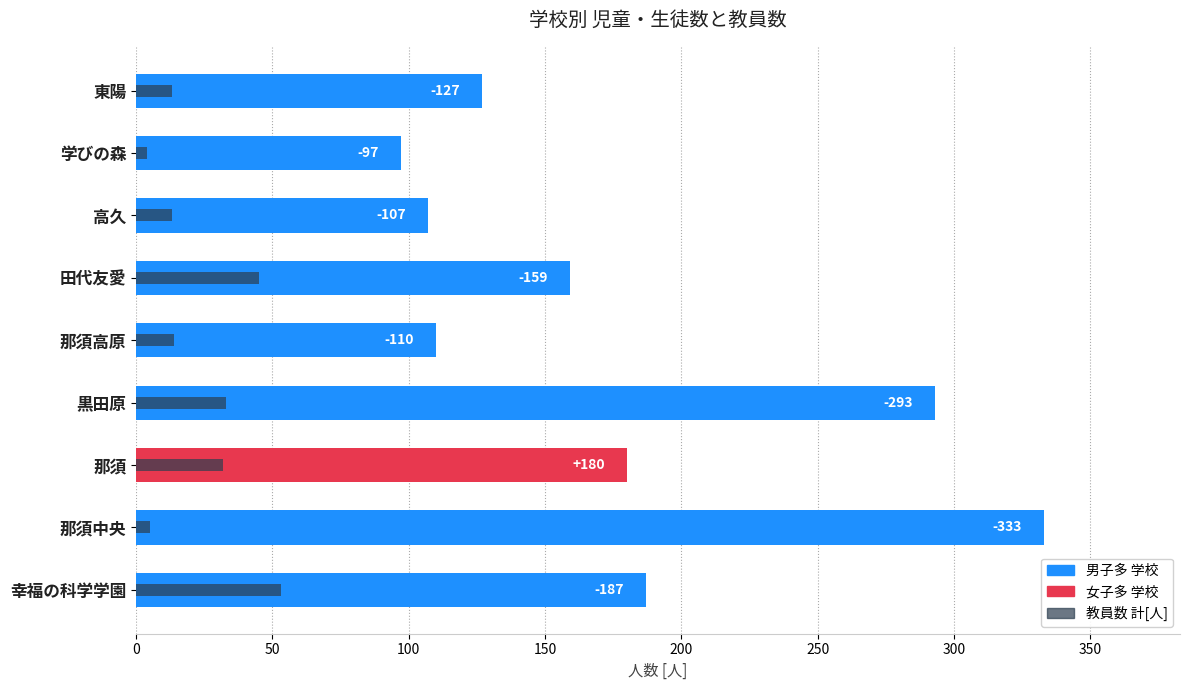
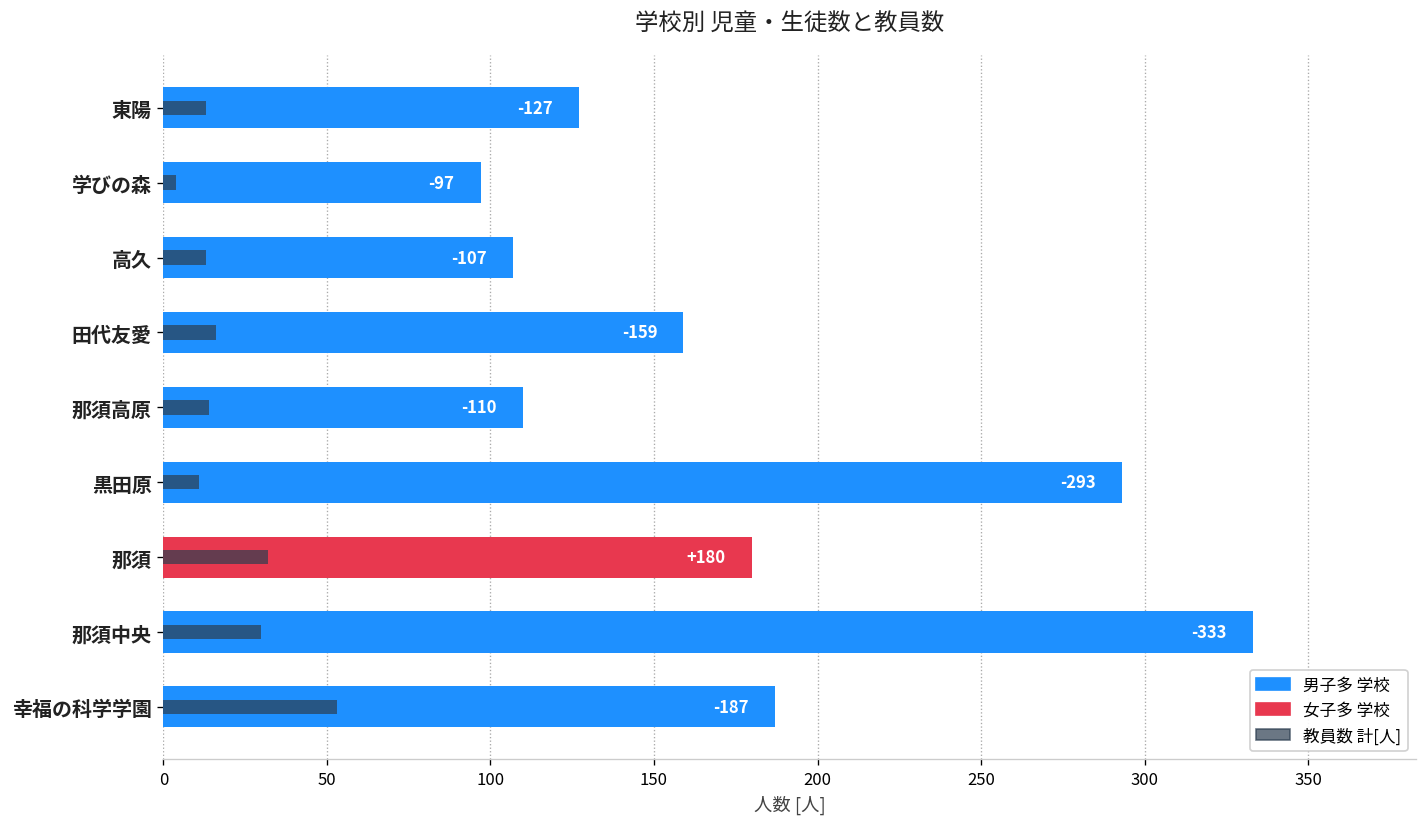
教員数 計[人], 田代友愛: 45 -> 16
教員数 計[人], 黒田原: 33 -> 11
教員数 計[人], 那須中央: 5 -> 30
